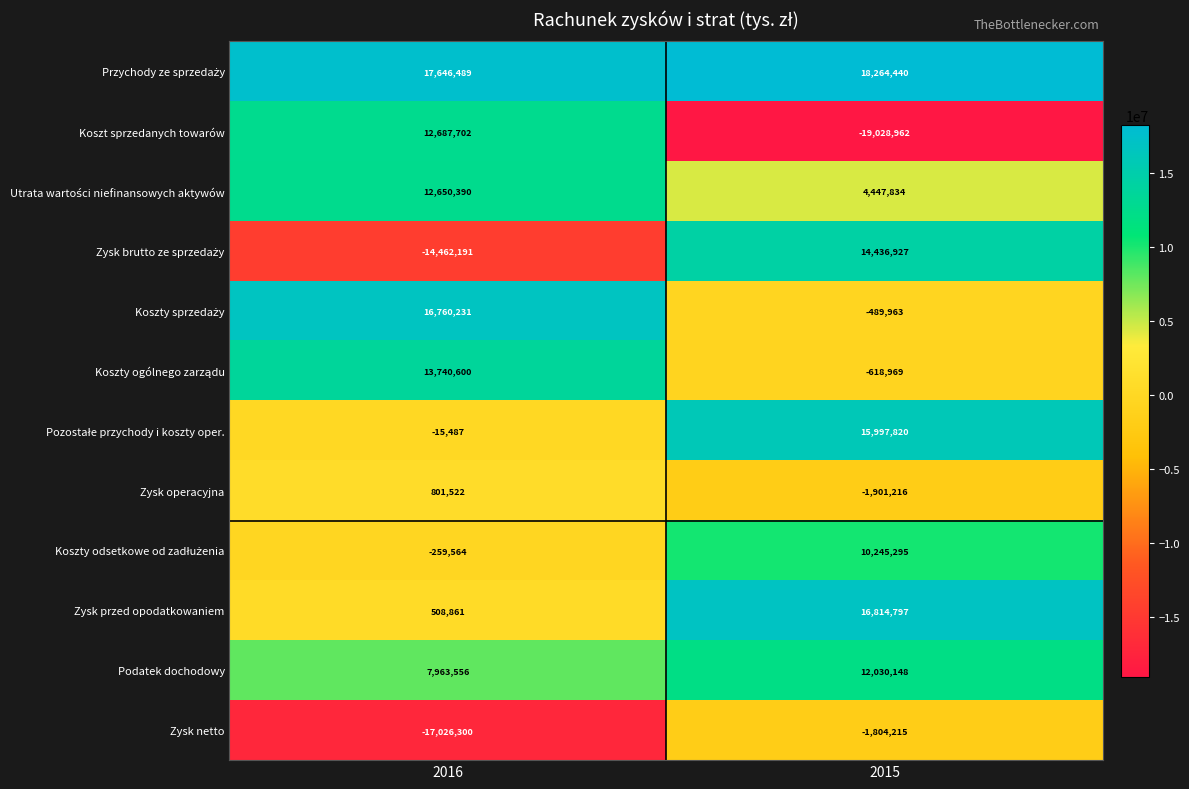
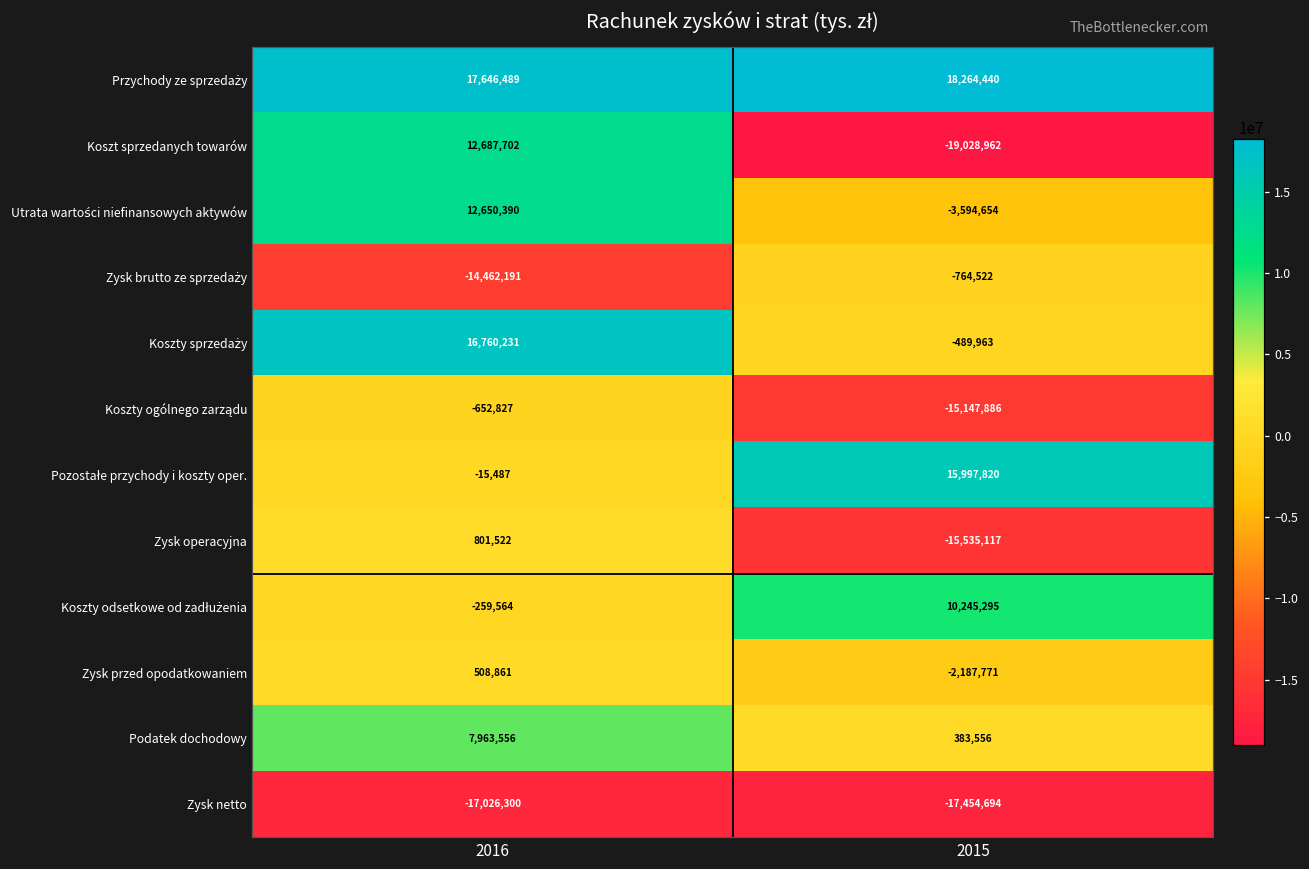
Utrata wartości niefinansowych aktywów, 2015: 4,447,834 -> -3,594,654
Zysk brutto ze sprzedaży, 2015: 14,436,927 -> -764,522
Koszty ogólnego zarządu, 2016: 13,740,600 -> -652,827
Koszty ogólnego zarządu, 2015: -618,969 -> -15,147,886
Zysk operacyjna, 2015: -1,901,216 -> -15,535,117
Zysk przed opodatkowaniem, 2015: 16,814,797 -> -2,187,771
Podatek dochodowy, 2015: 12,030,148 -> 383,556
Zysk netto, 2015: -1,804,215 -> -17,454,694
